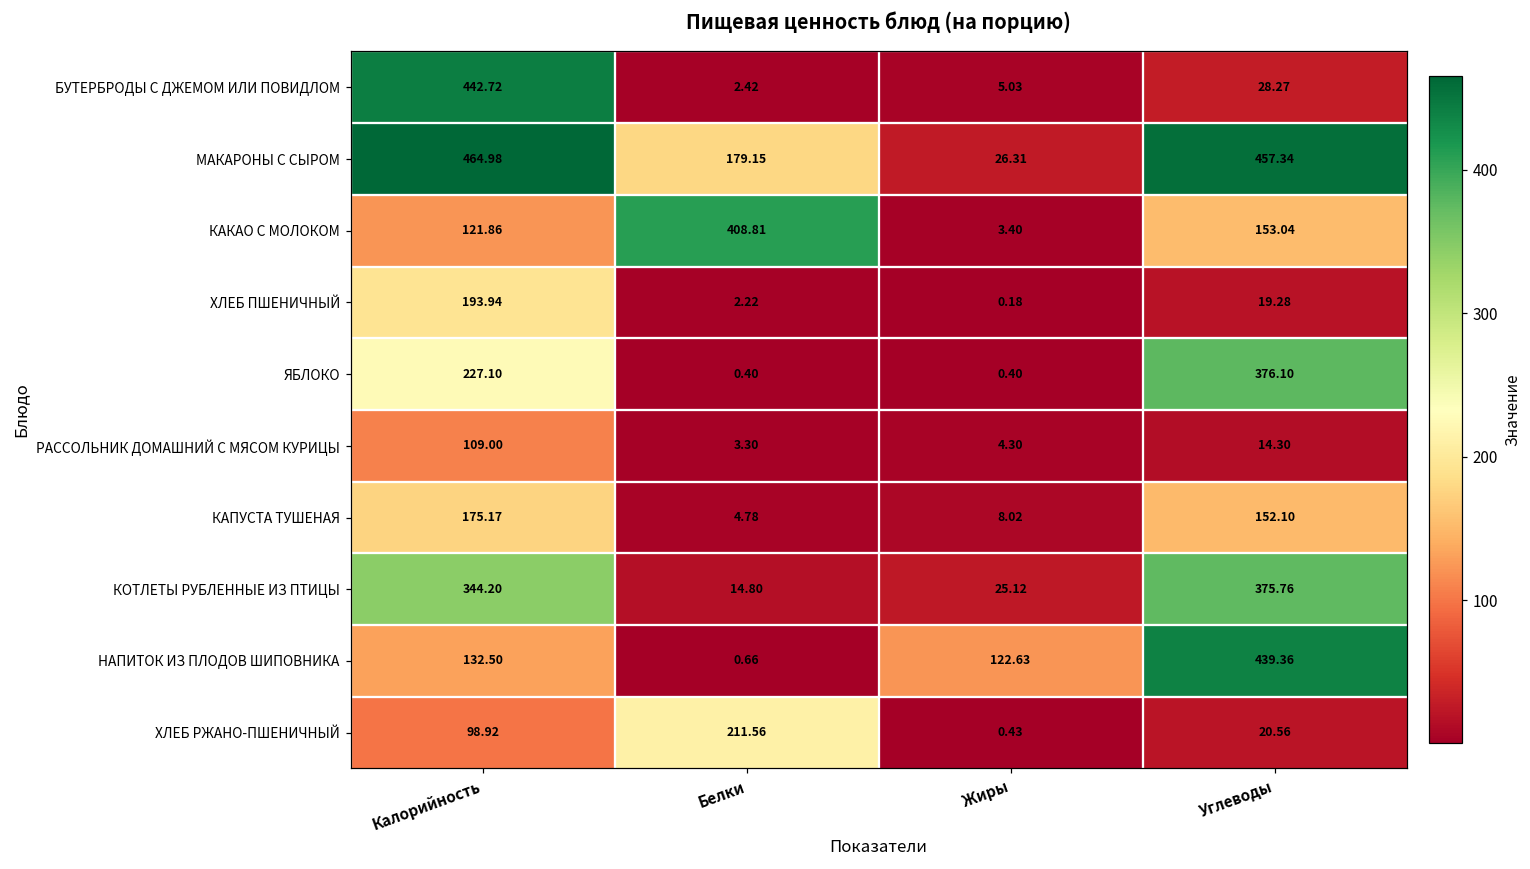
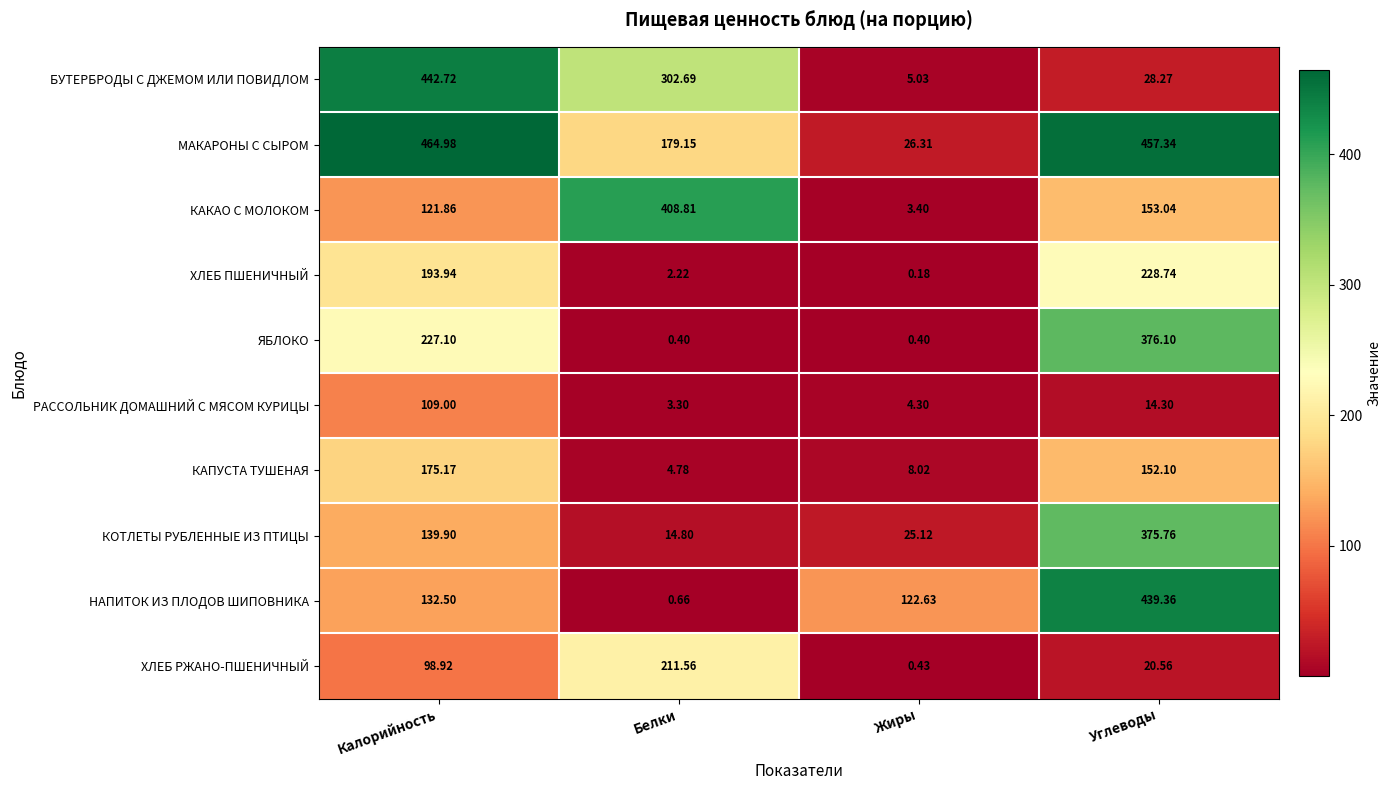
БУТЕРБРОДЫ С ДЖЕМОМ ИЛИ ПОВИДЛОМ, Белки: 2.42 -> 302.69
ХЛЕБ ПШЕНИЧНЫЙ, Углеводы: 19.28 -> 228.74
КОТЛЕТЫ РУБЛЕННЫЕ ИЗ ПТИЦЫ, Калорийность: 344.20 -> 139.90
